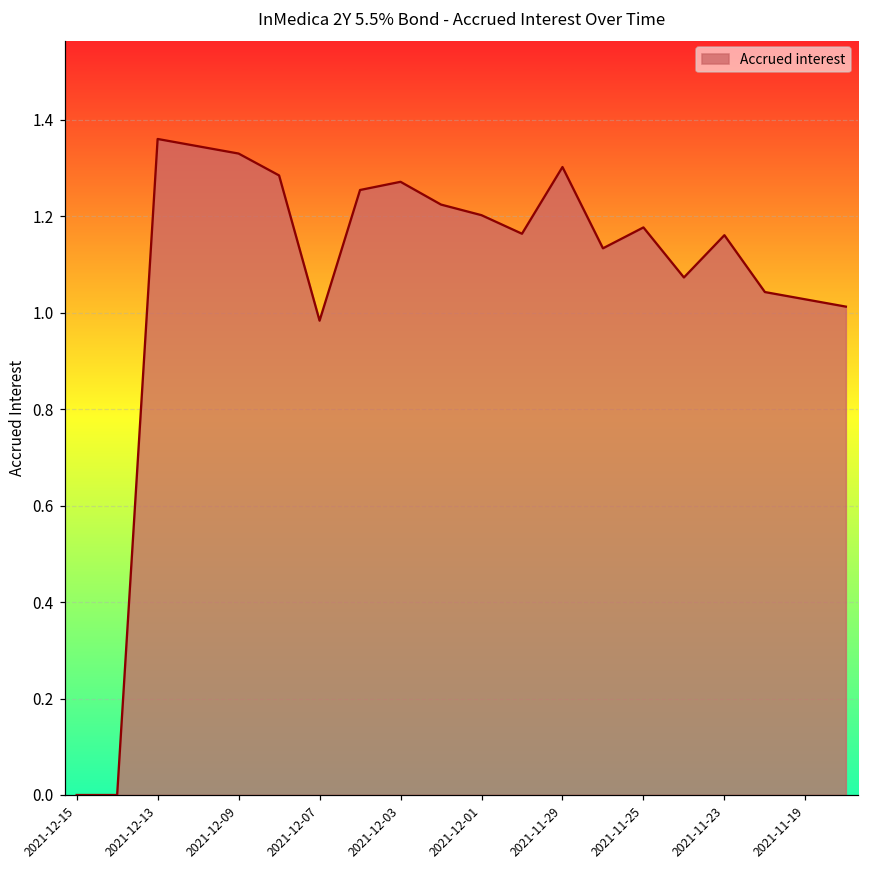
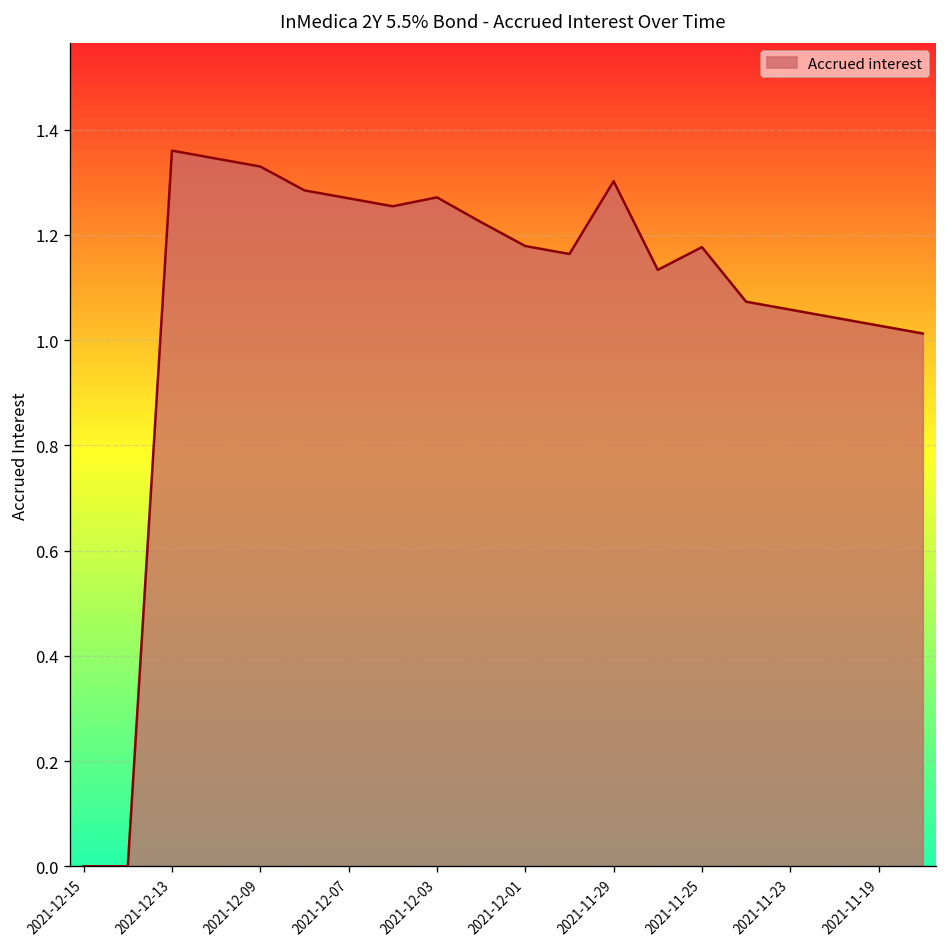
2021-12-07: 0.98 -> 1.27
2021-12-01: 1.20 -> 1.18
2021-11-23: 1.16 -> 1.06
